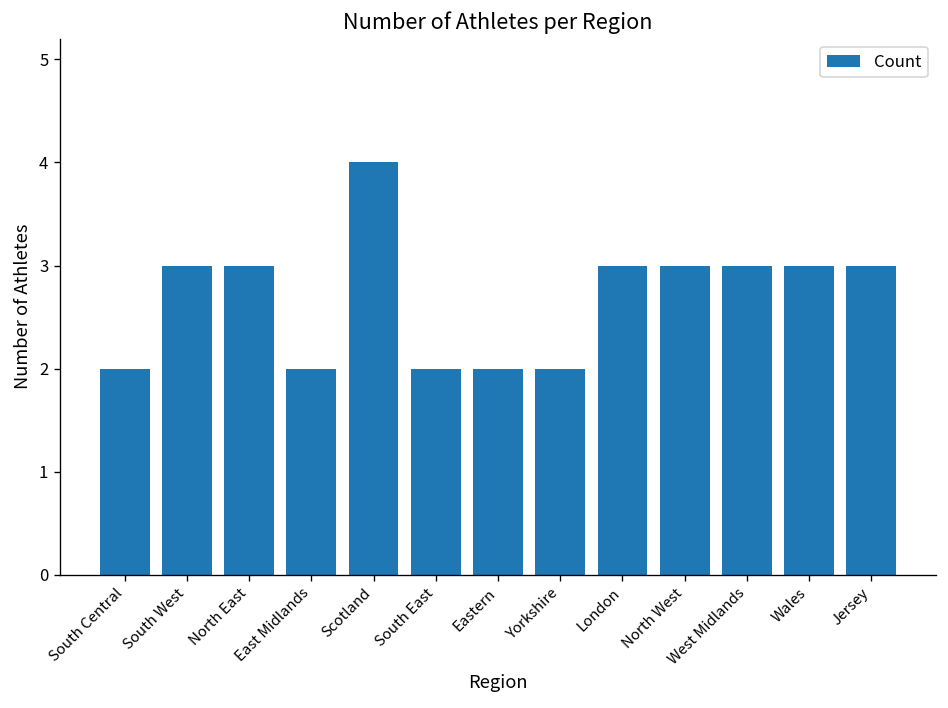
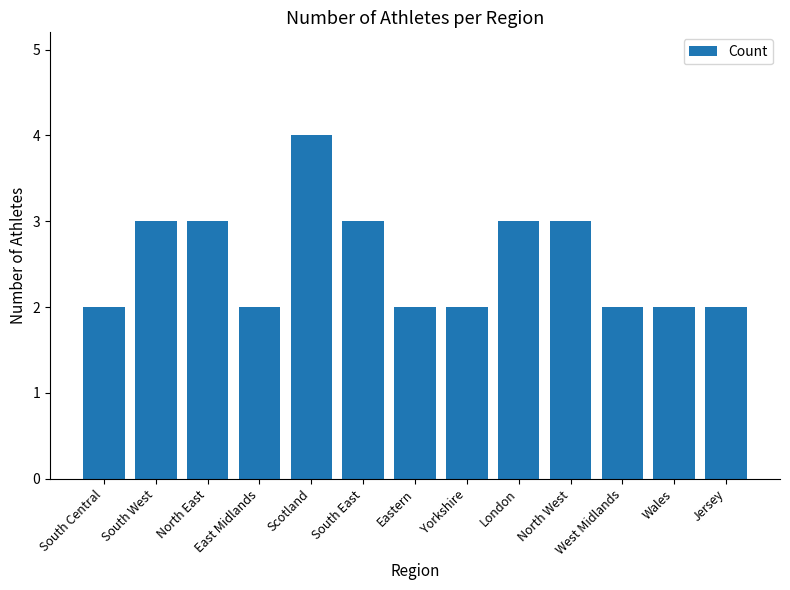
South East: 2 -> 3
West Midlands: 3 -> 2
Wales: 3 -> 2
Jersey: 3 -> 2
